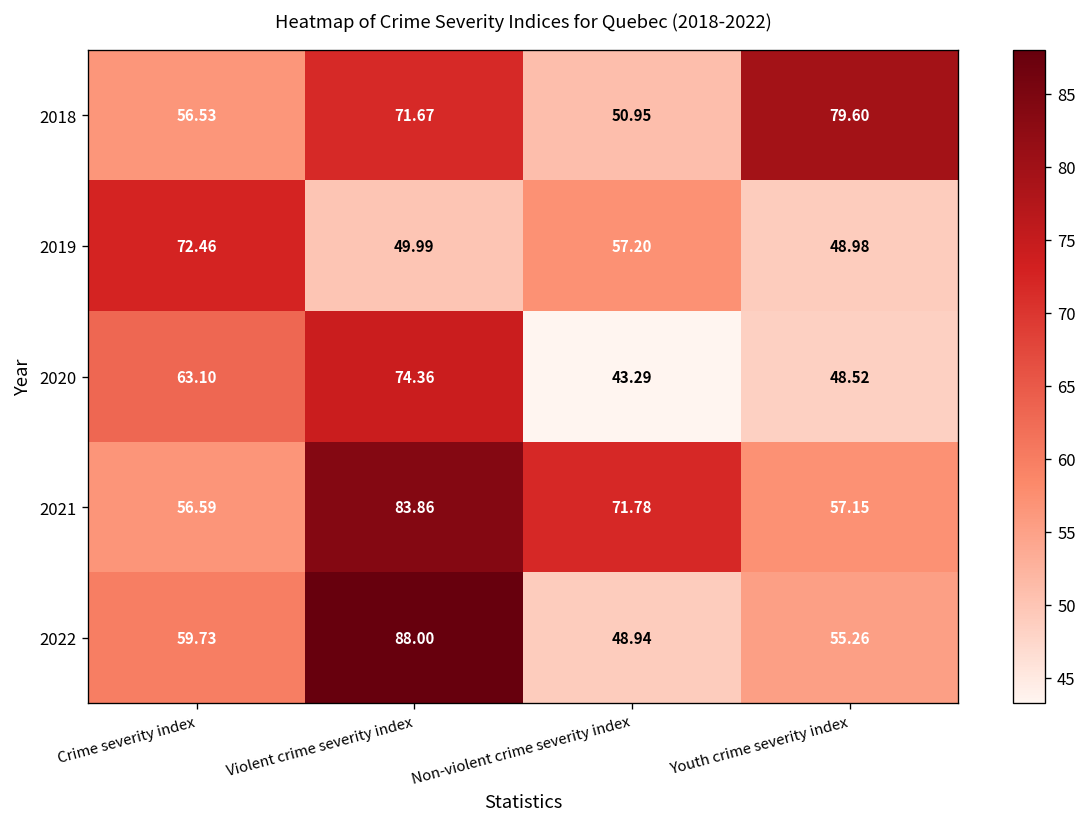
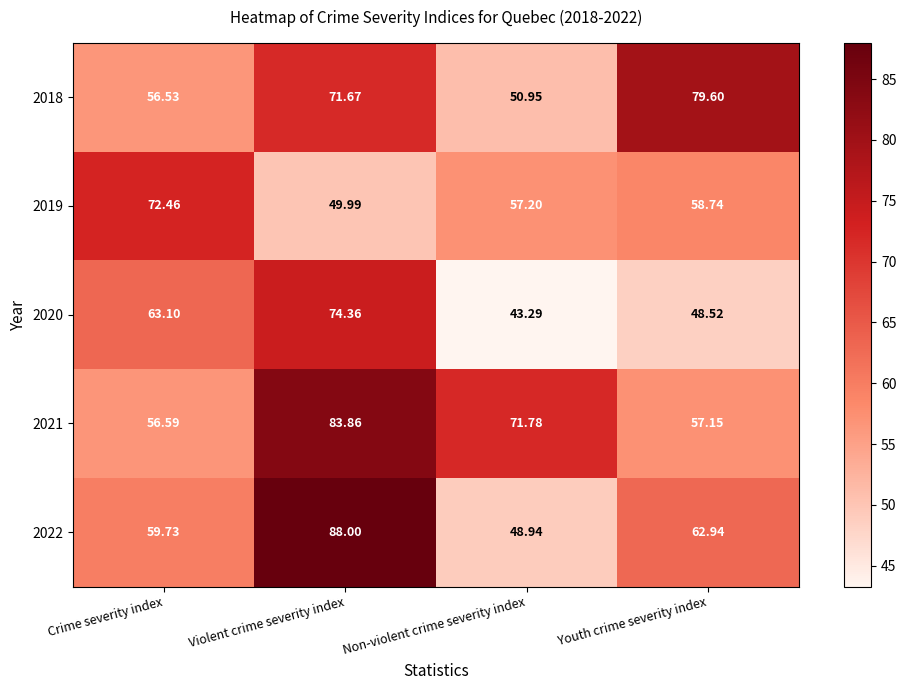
2019, Youth crime severity index: 48.98 -> 58.74
2022, Youth crime severity index: 55.26 -> 62.94
